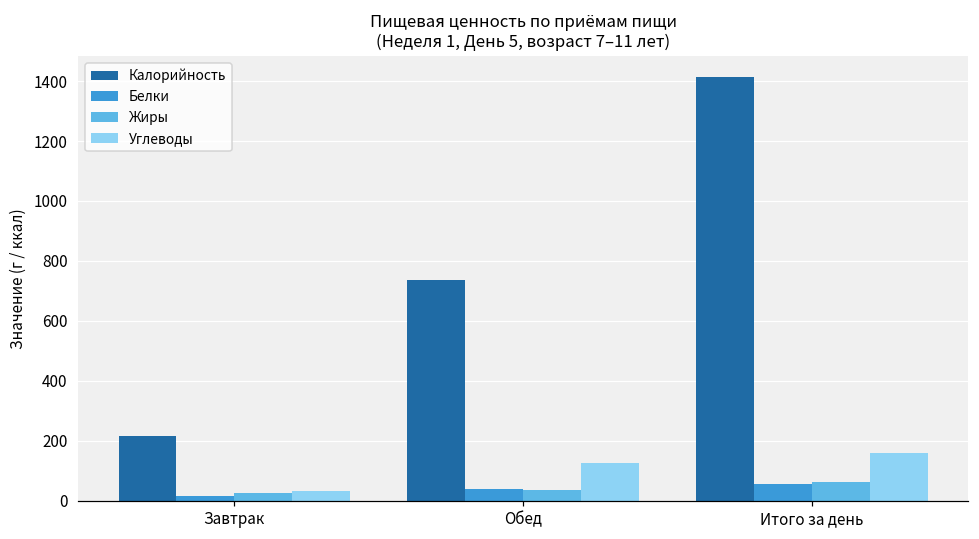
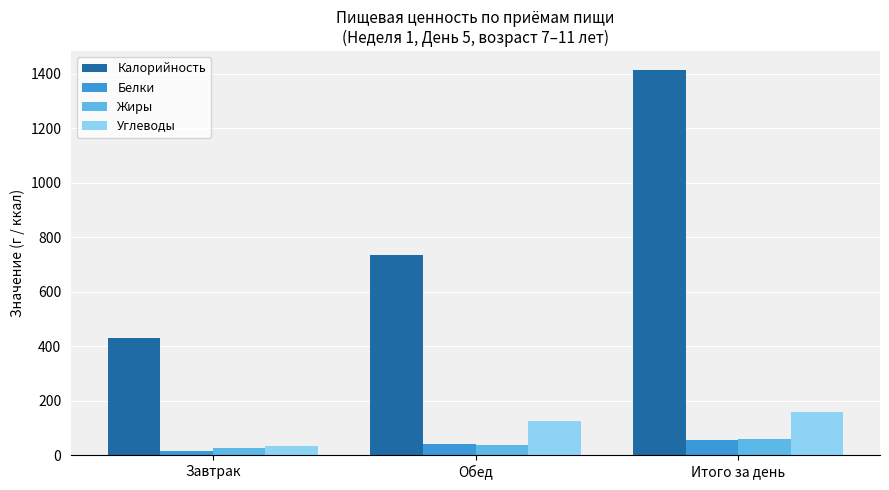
Калорийность, Завтрак: 220 -> 430
